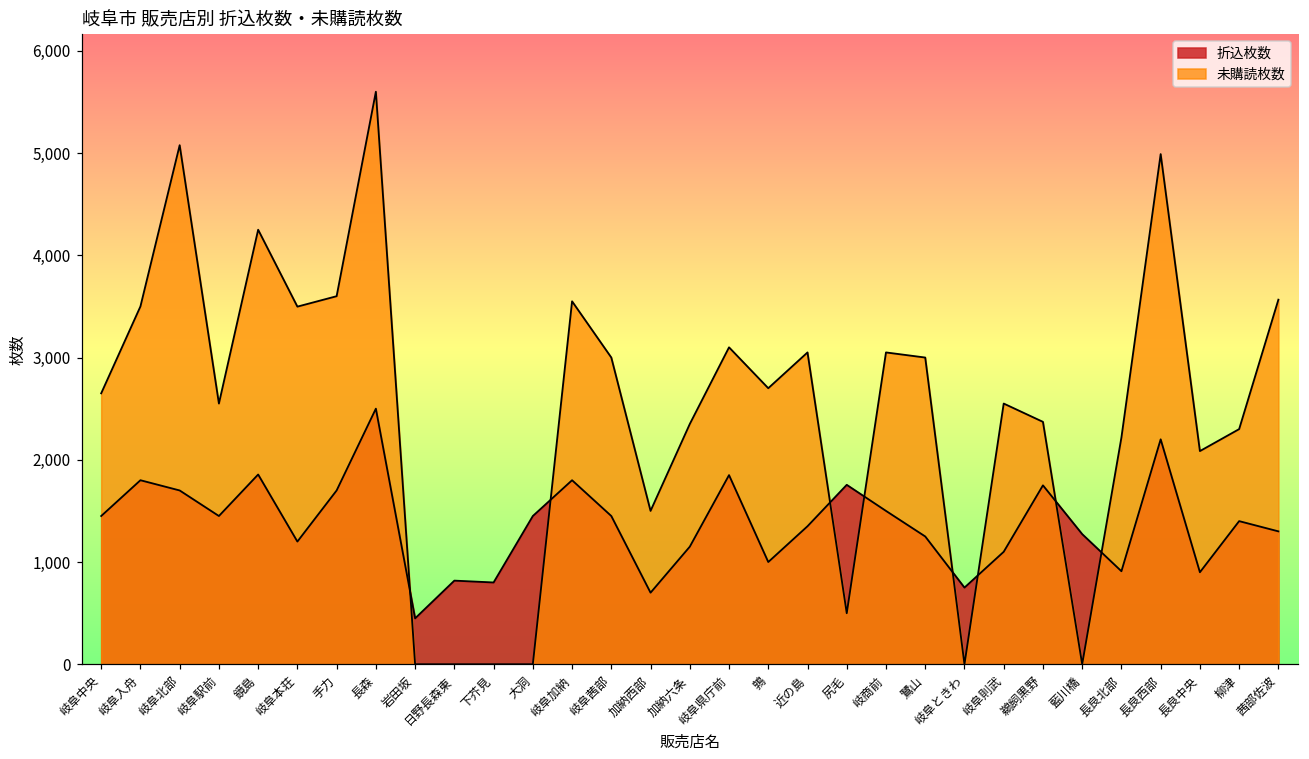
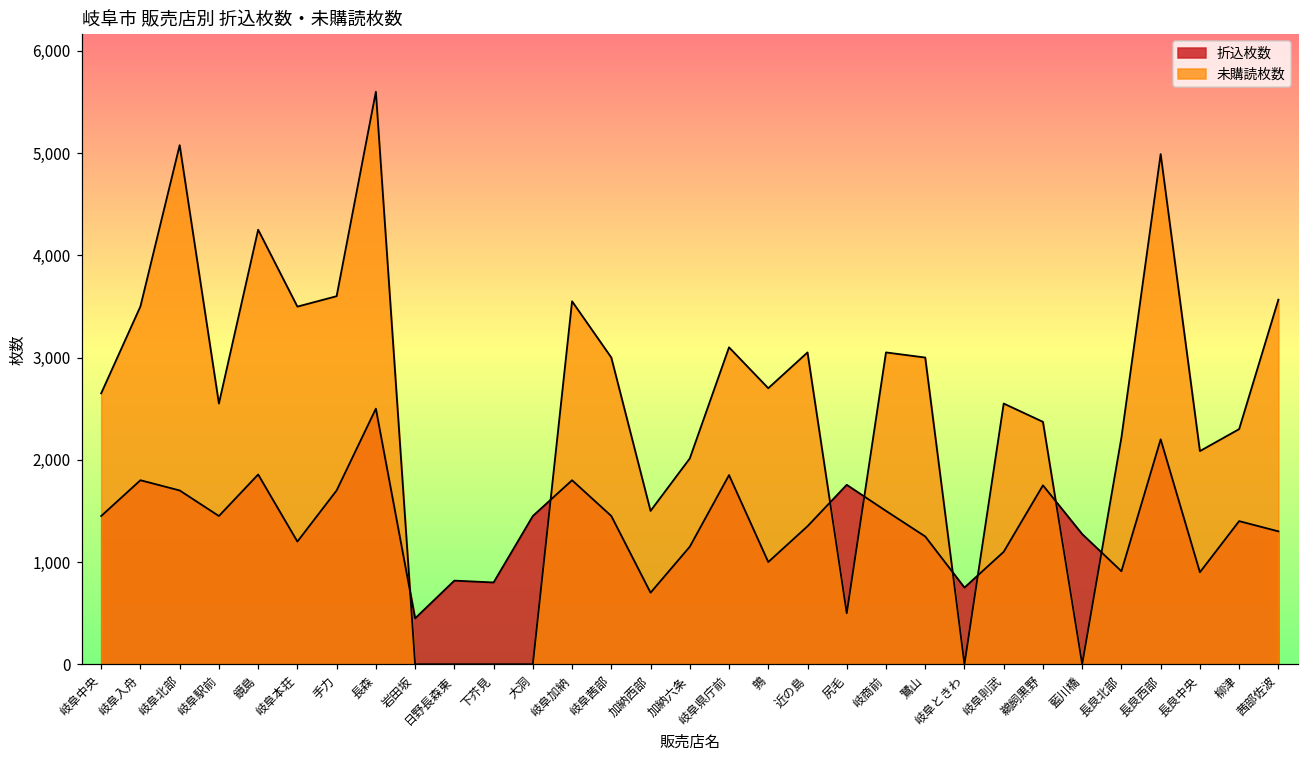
未購読枚数, 加納六条: 2,400 -> 2,000
